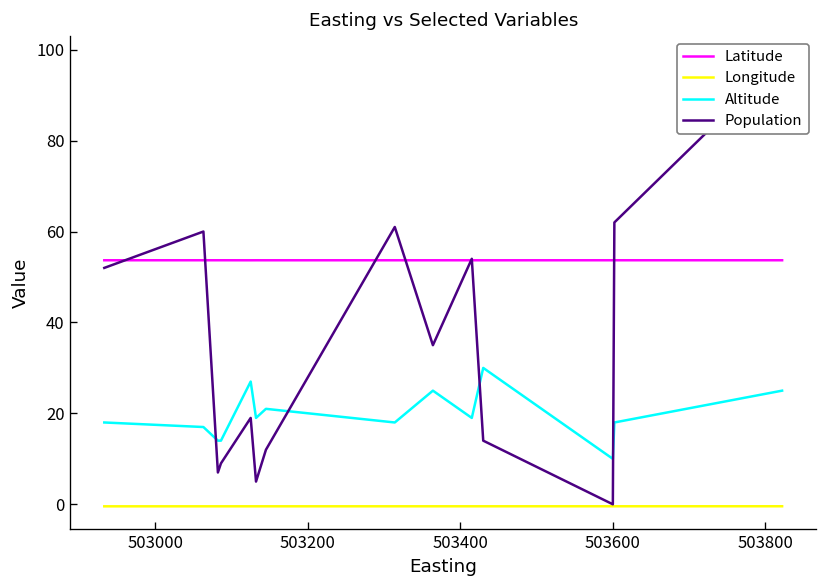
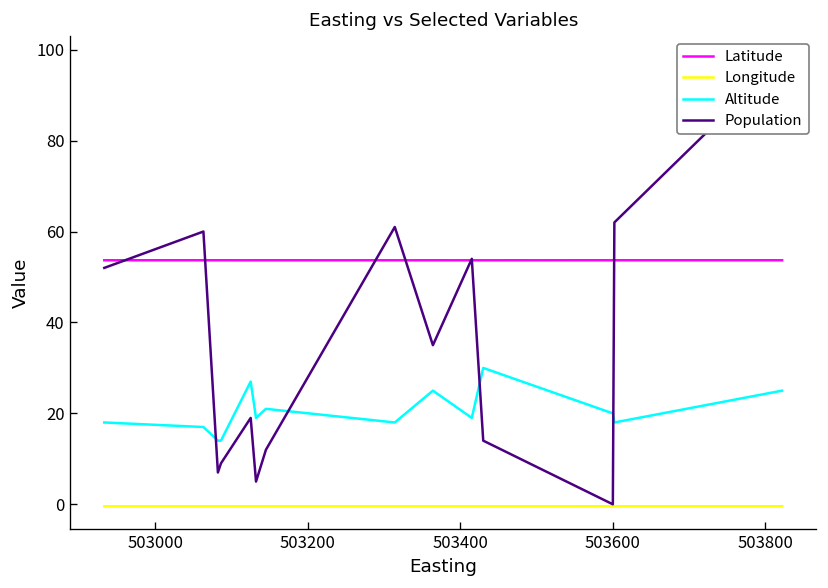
Altitude, 503600: 10 -> 20
